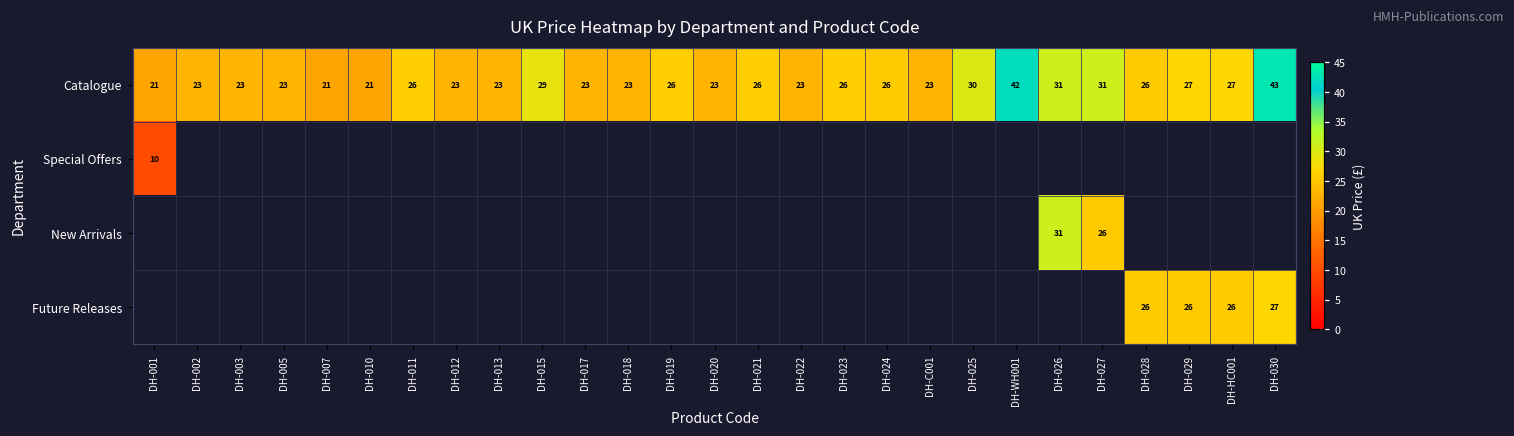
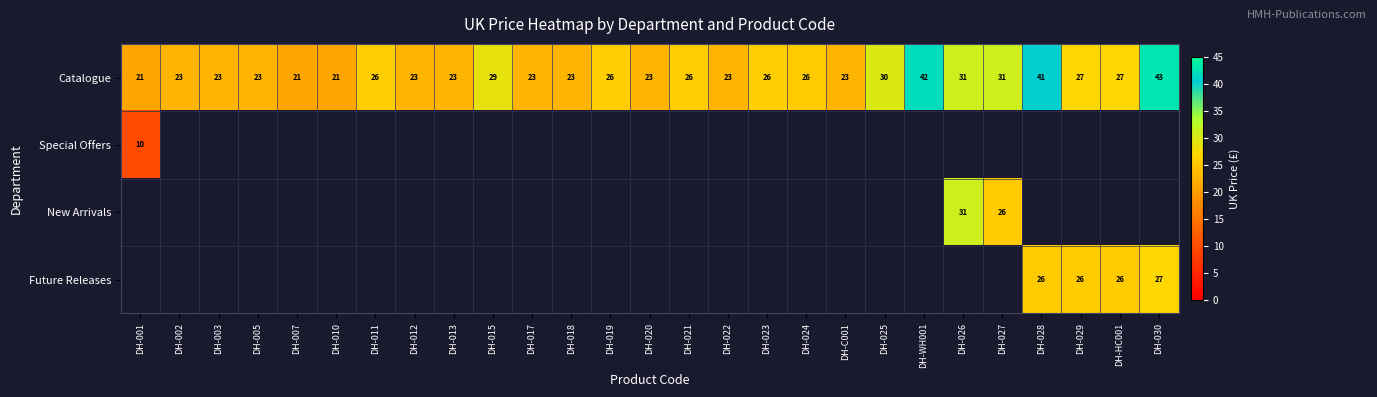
Catalogue, DH-028: 26 -> 41
